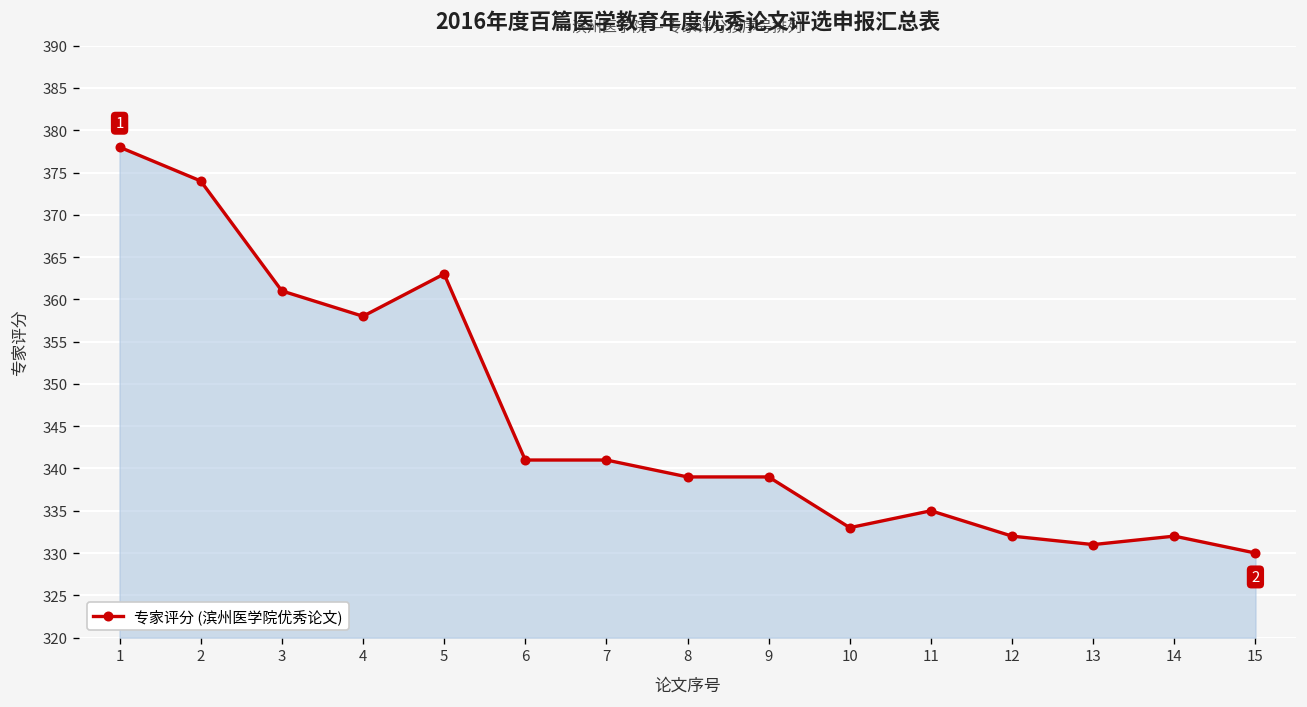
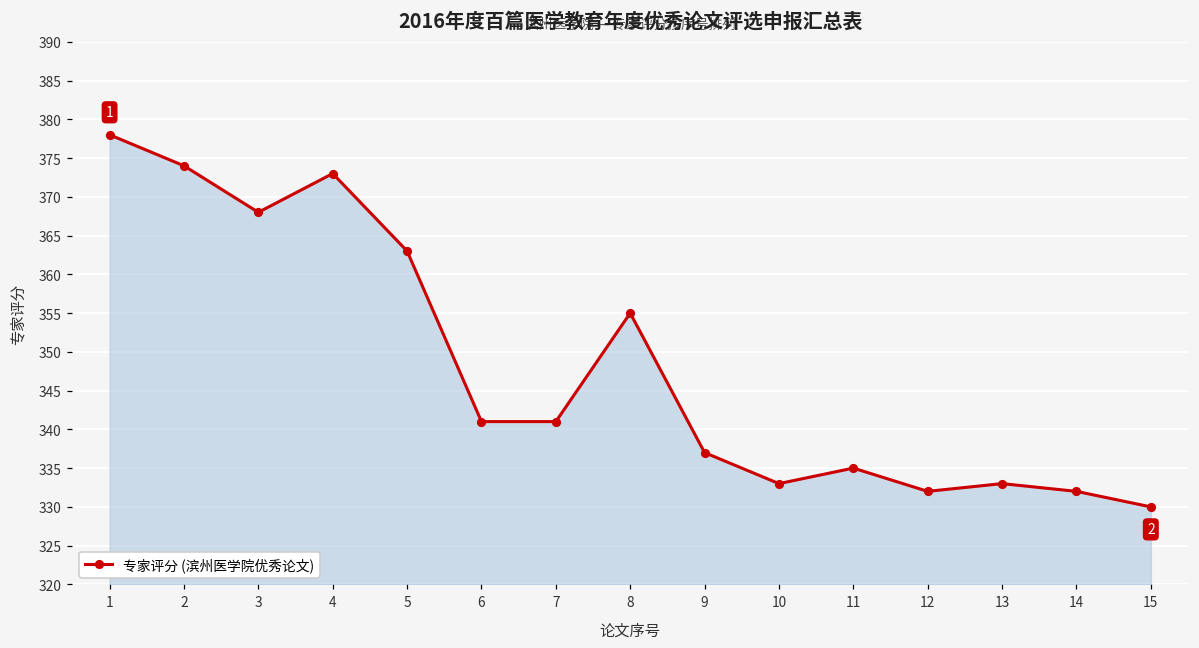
3: 361 -> 368
4: 358 -> 373
8: 339 -> 355
9: 339 -> 337
13: 331 -> 333
